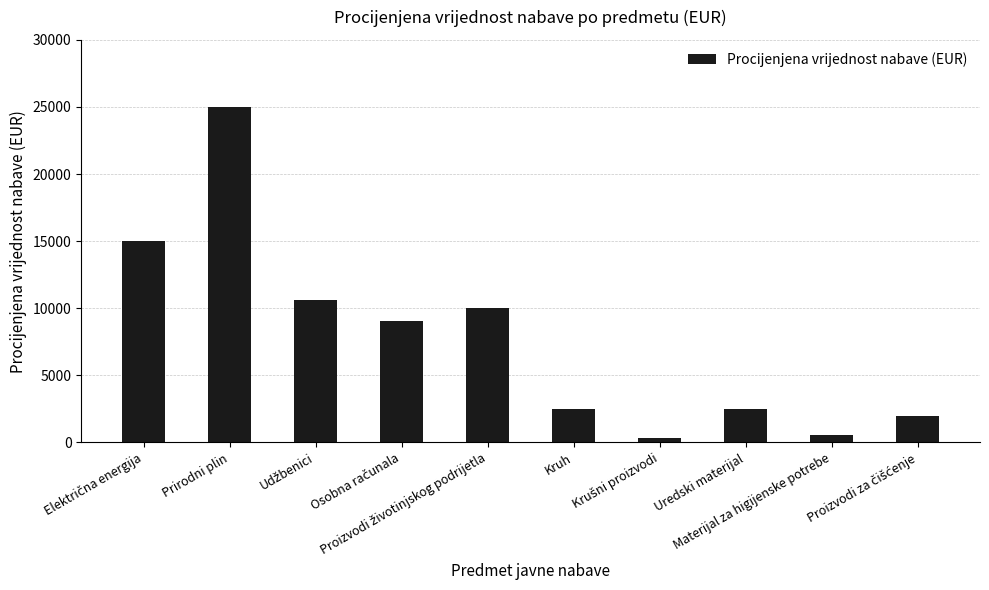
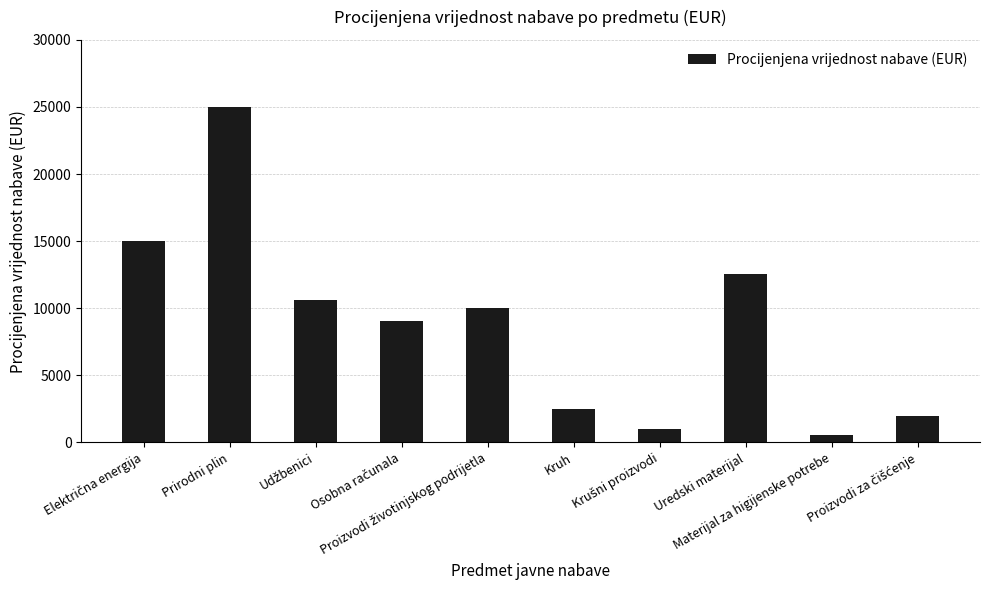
Krušni proizvodi: 300 -> 1000
Uredski materijal: 2500 -> 12600
